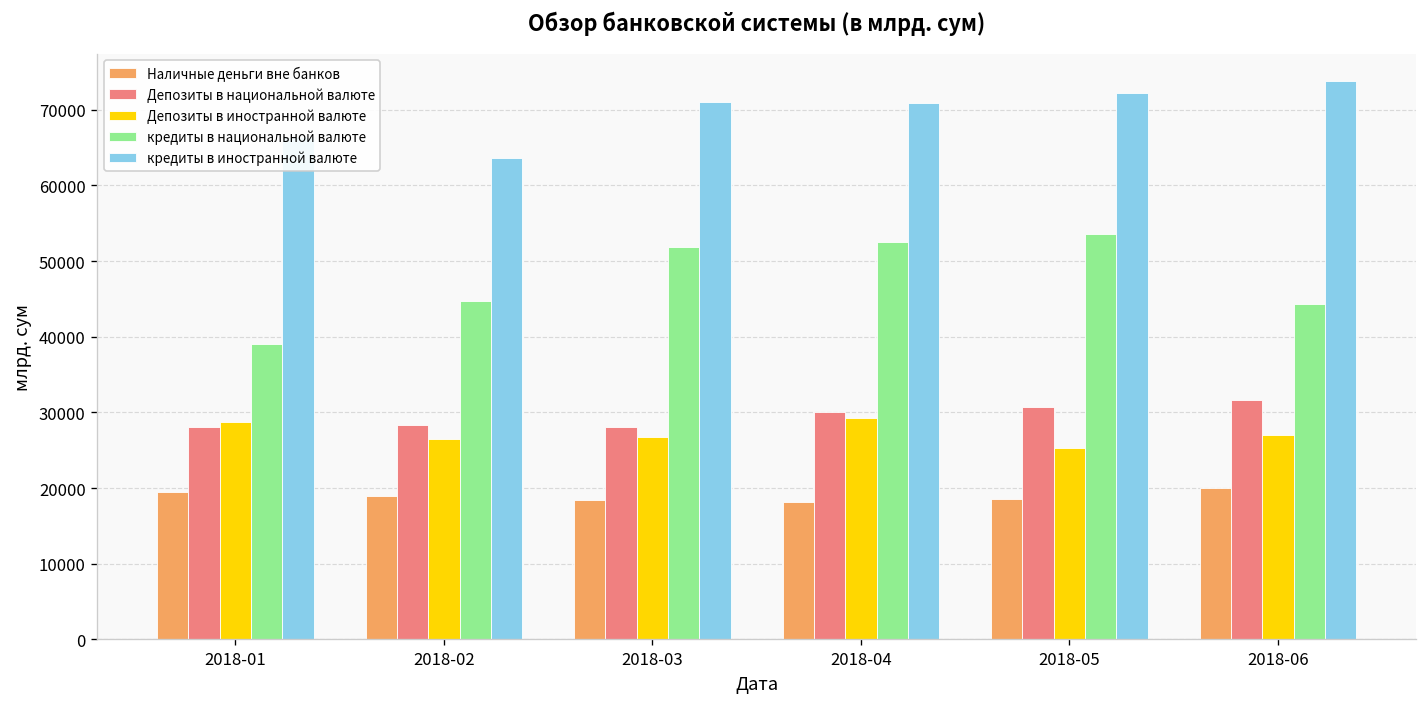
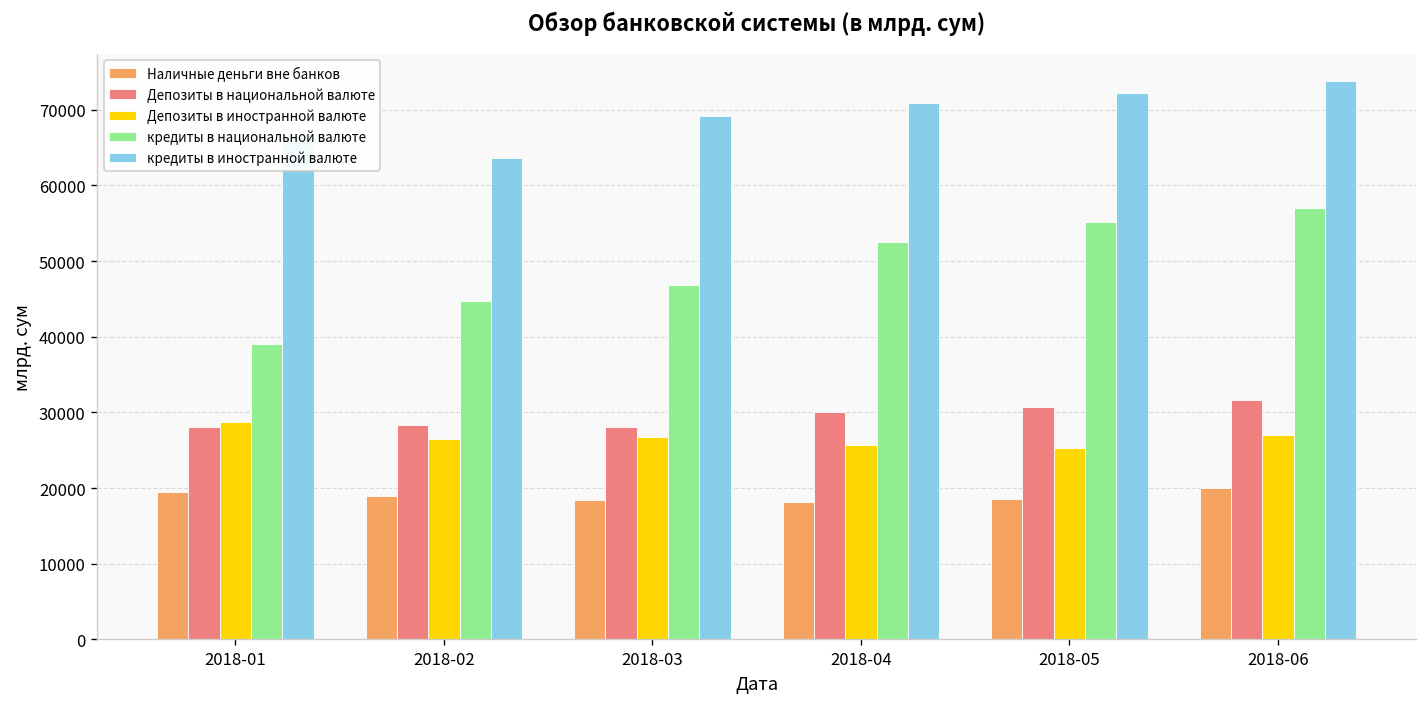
кредиты в национальной валюте, 2018-03: 52000 -> 47000
кредиты в иностранной валюте, 2018-03: 71000 -> 69000
Депозиты в иностранной валюте, 2018-04: 29000 -> 26000
кредиты в национальной валюте, 2018-05: 54000 -> 55000
кредиты в национальной валюте, 2018-06: 44000 -> 57000
